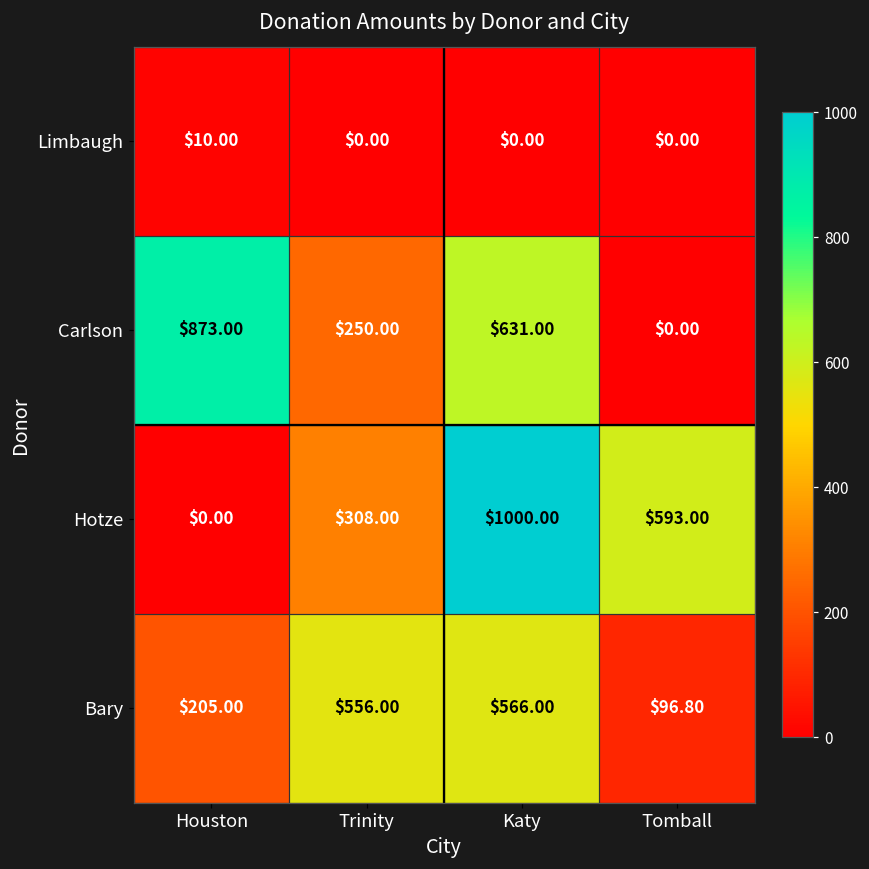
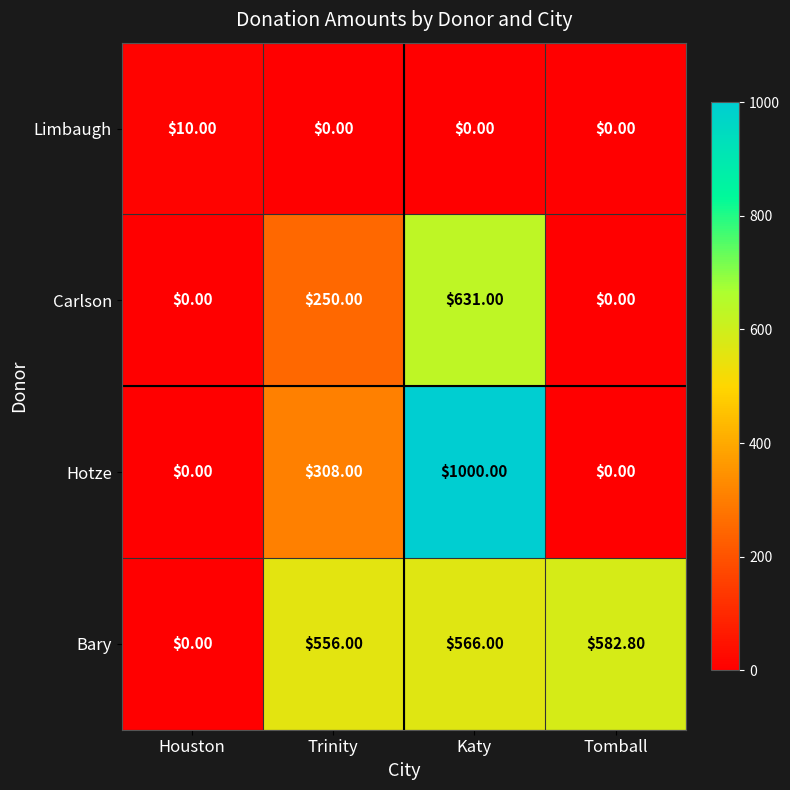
Carlson, Houston: $873.00 -> $0.00
Hotze, Tomball: $593.00 -> $0.00
Bary, Houston: $205.00 -> $0.00
Bary, Tomball: $96.80 -> $582.80
